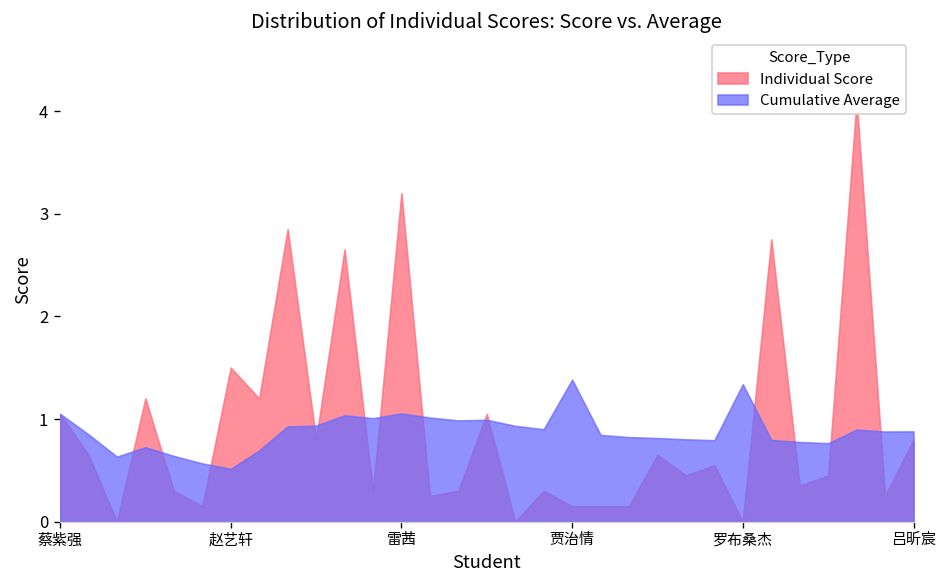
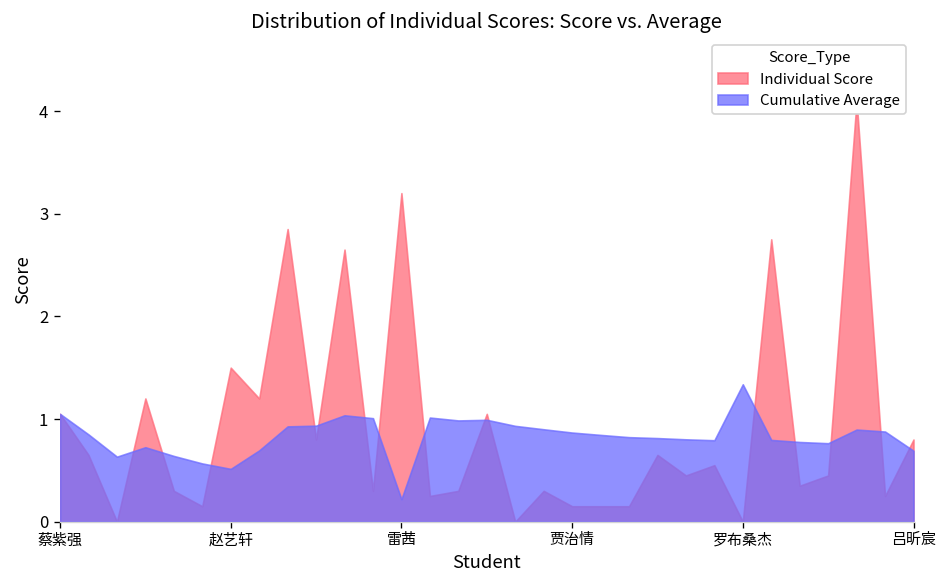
Cumulative Average, 雷茜: 1.1 -> 0.2
Cumulative Average, 贾治情: 1.4 -> 0.9
Cumulative Average, 吕昕宸: 0.9 -> 0.7
